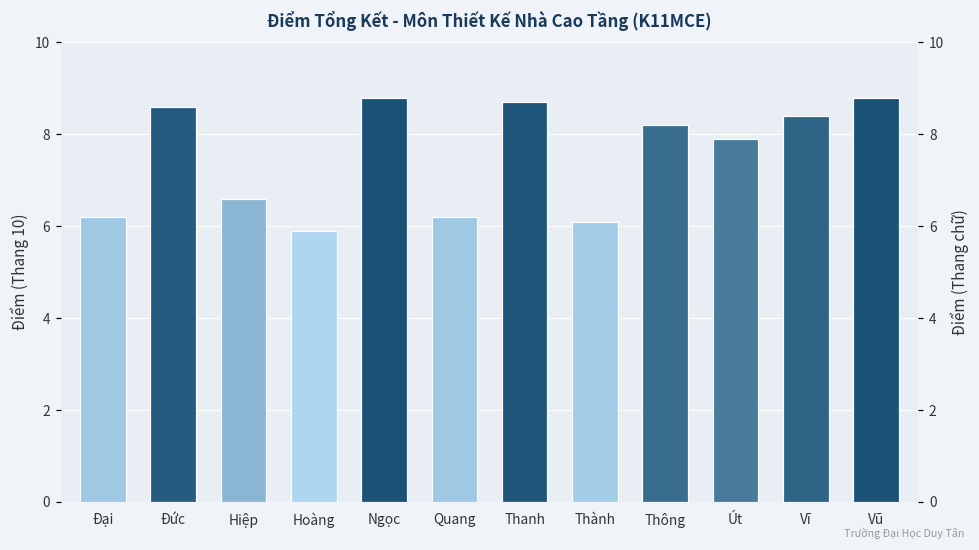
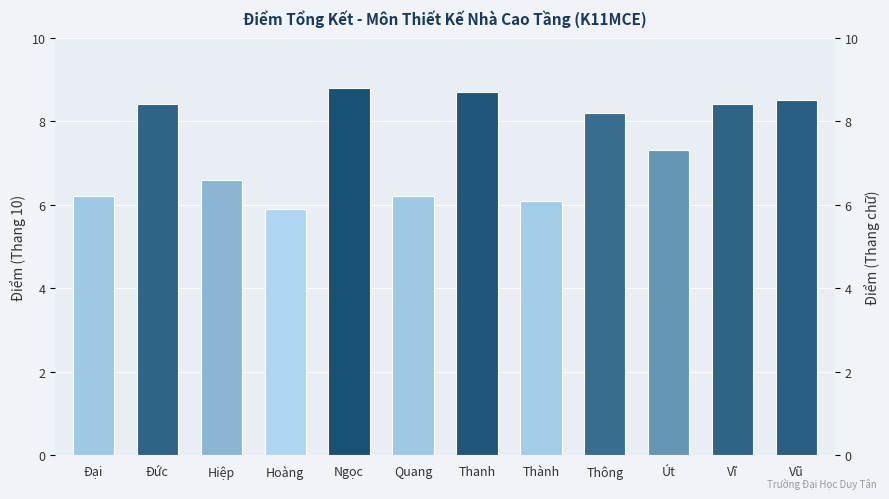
Đức: 8.6 -> 8.4
Út: 7.9 -> 7.3
Vũ: 8.8 -> 8.5
